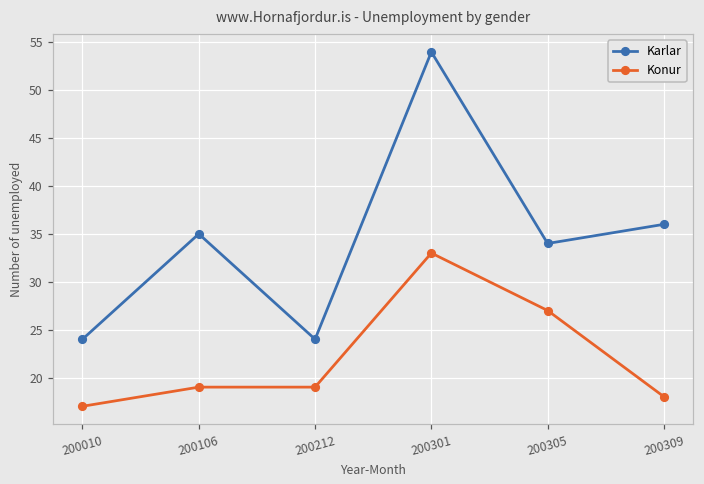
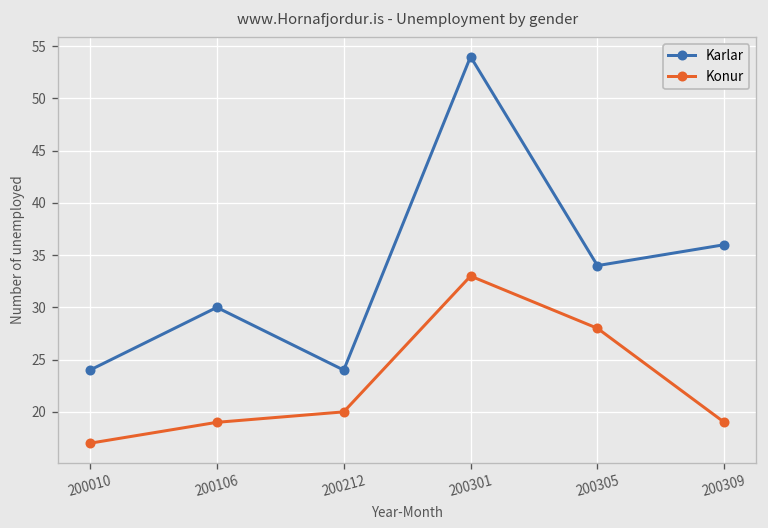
Karlar, 200106: 35 -> 30
Konur, 200212: 19 -> 20
Konur, 200305: 27 -> 28
Konur, 200309: 18 -> 19
